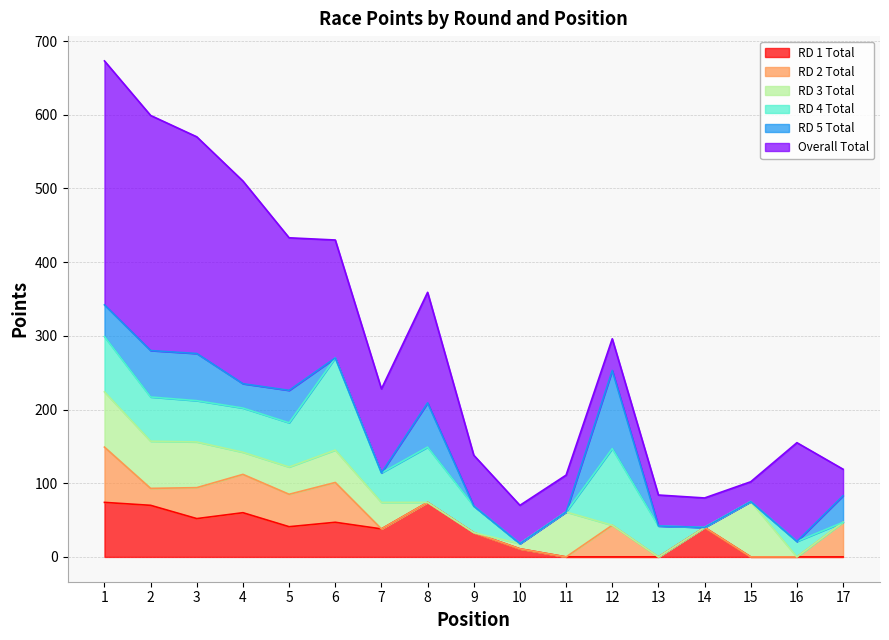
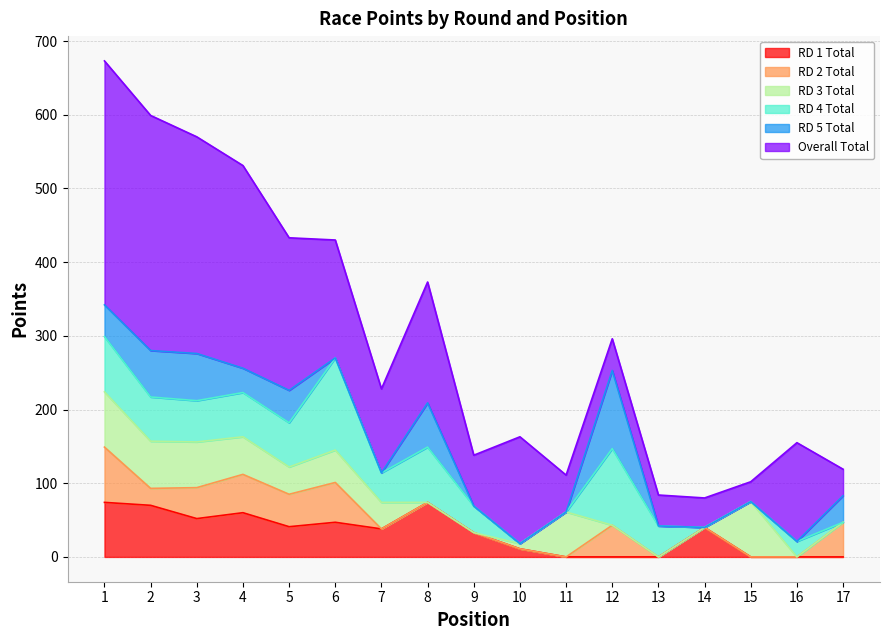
RD 3 Total, 4: 30 -> 50
Overall Total, 8: 150 -> 160
Overall Total, 10: 50 -> 150
